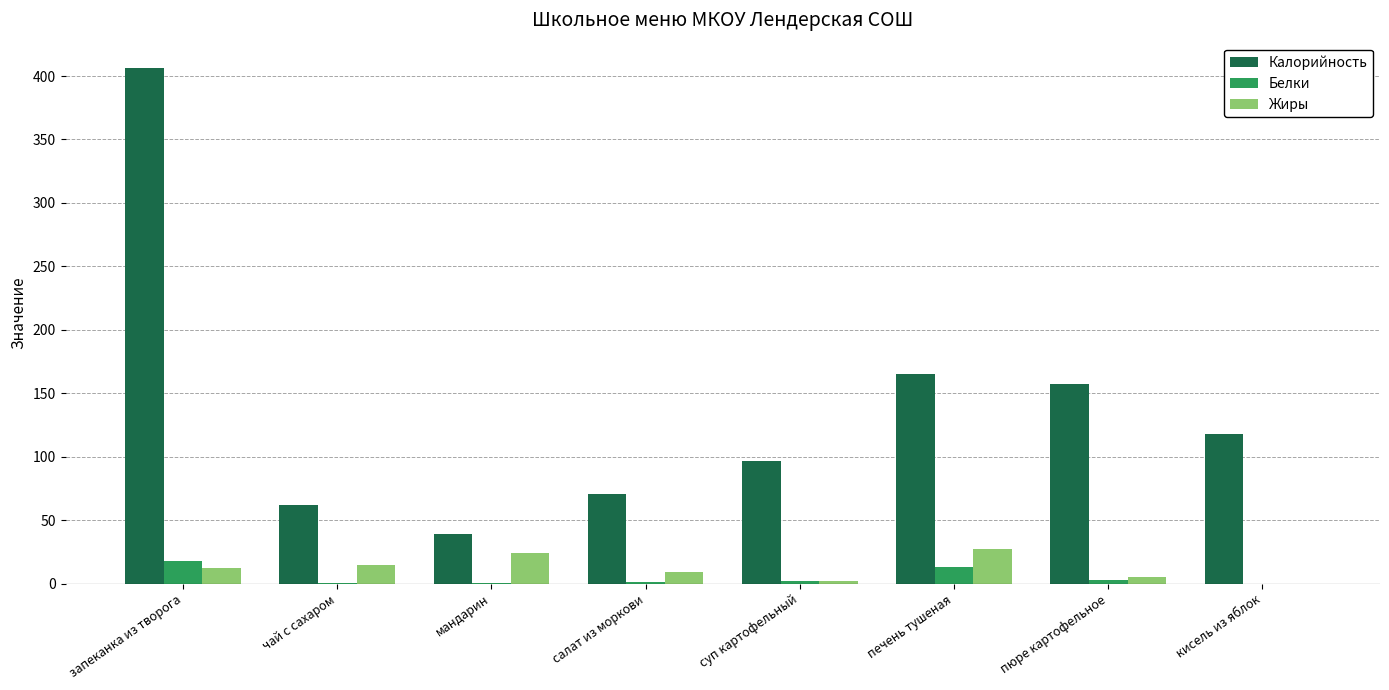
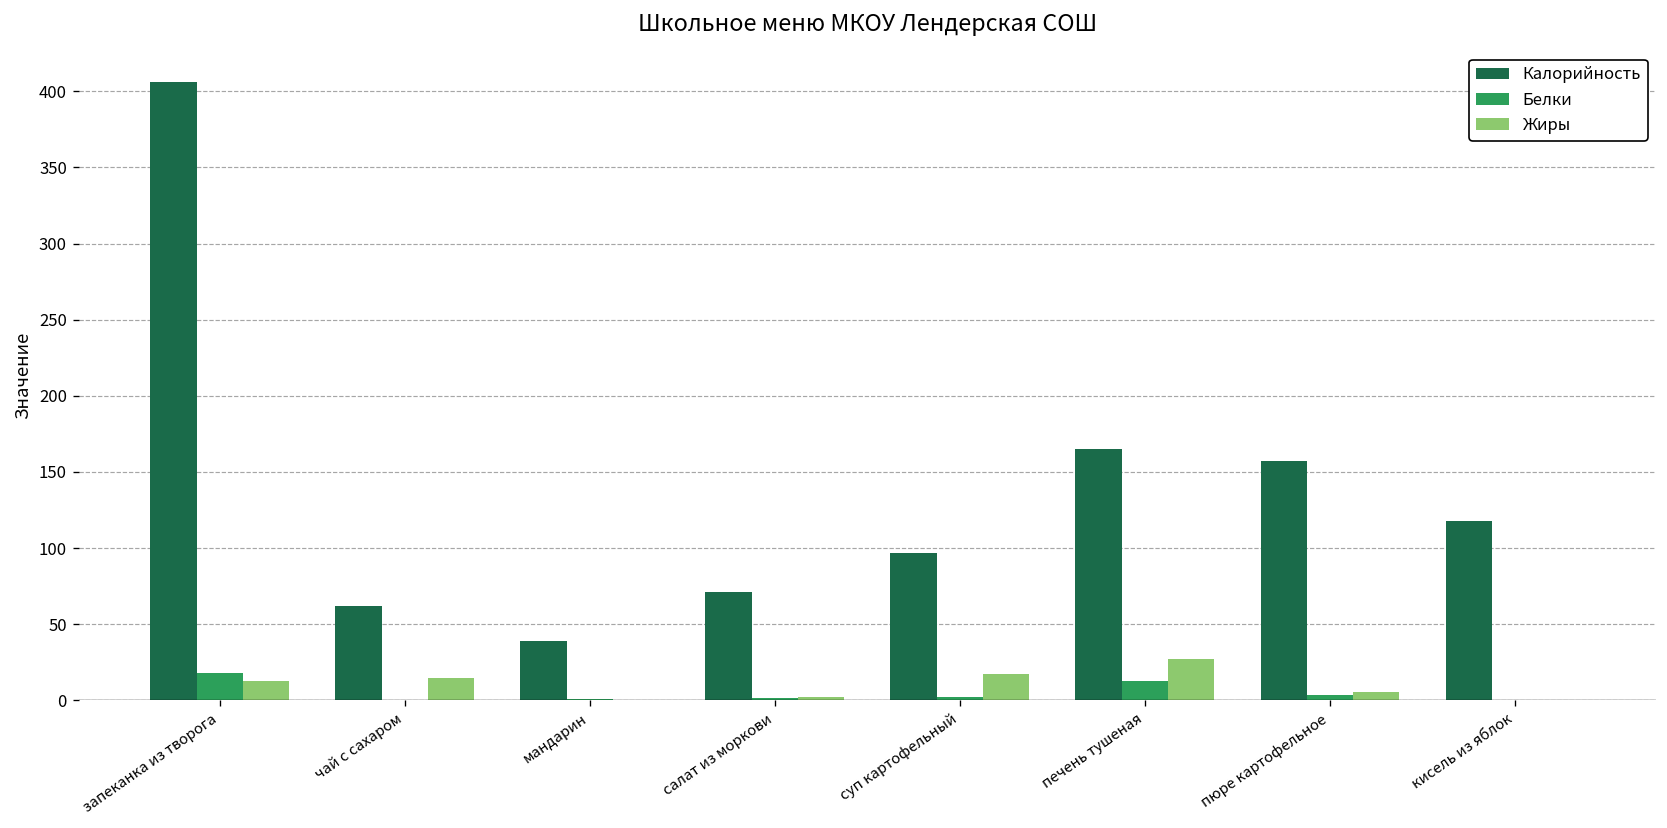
Жиры, мандарин: 24 -> 0
Жиры, салат из моркови: 10 -> 2
Жиры, суп картофельный: 2 -> 18
